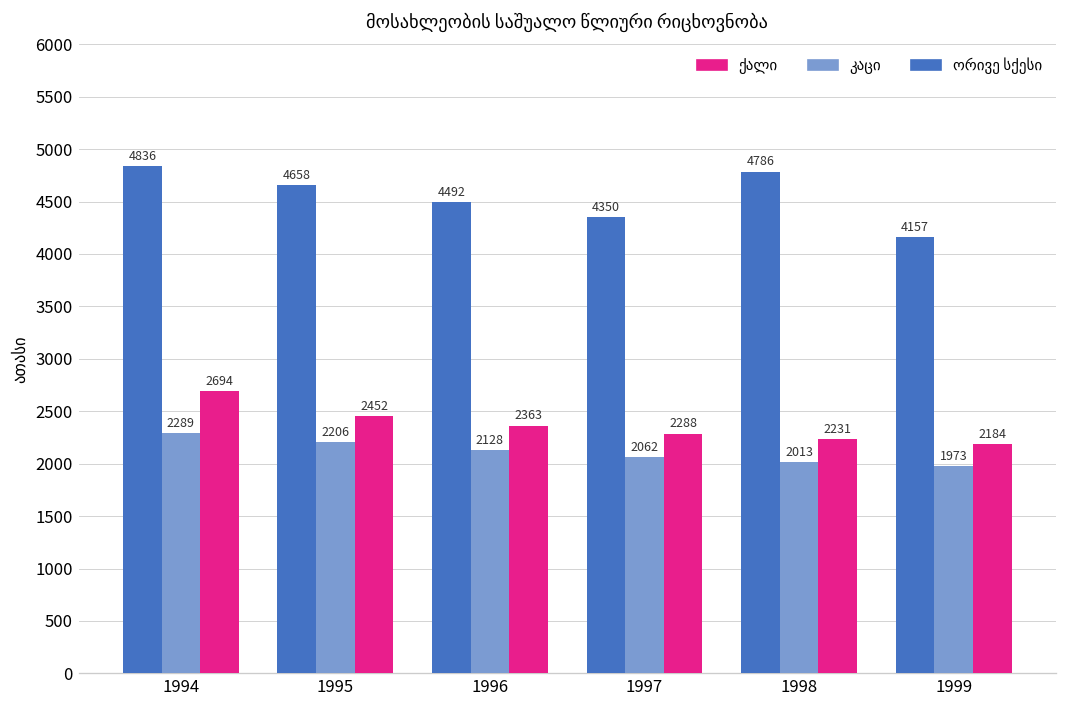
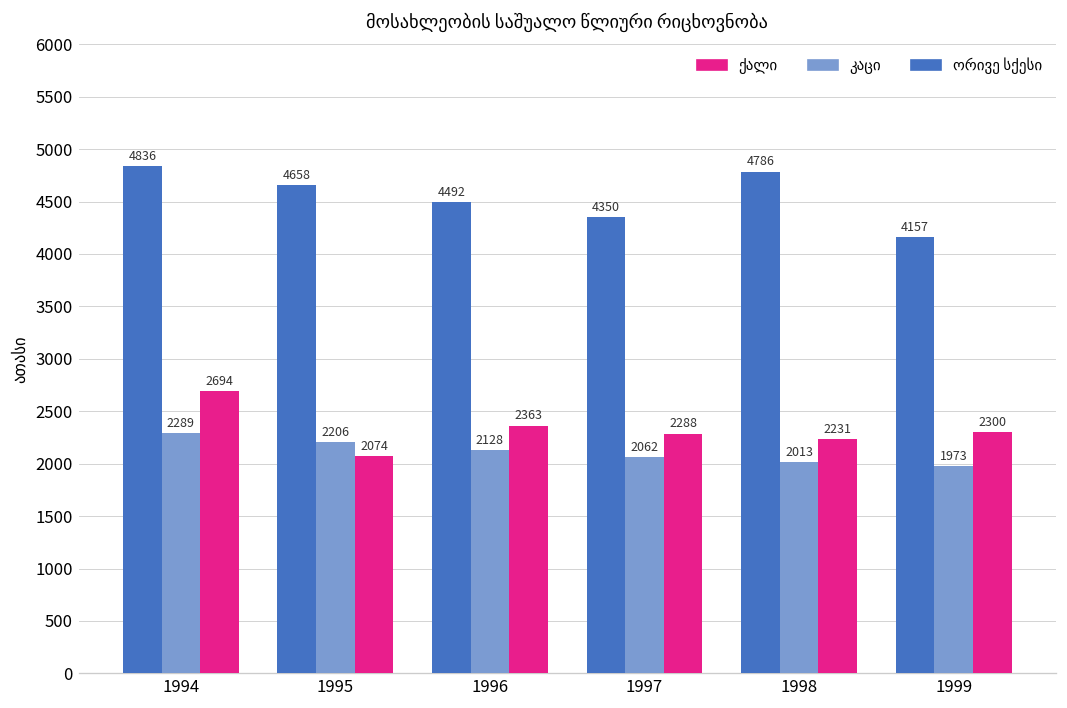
ქალი, 1995: 2452 -> 2074
ქალი, 1999: 2184 -> 2300
